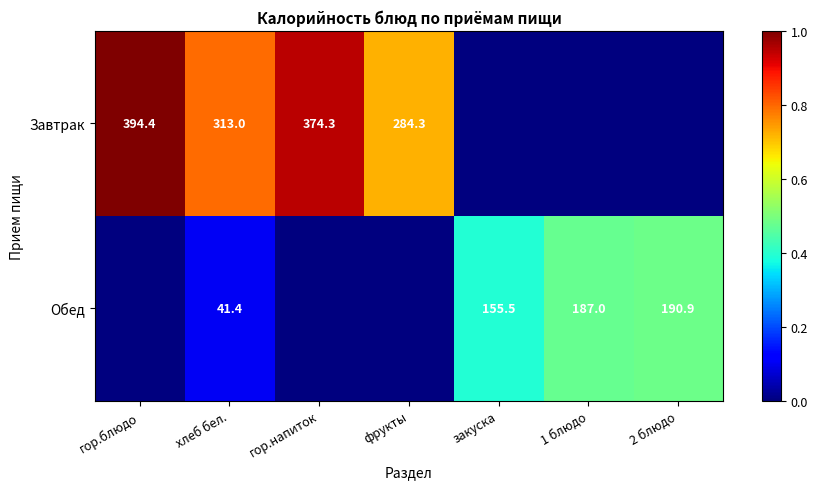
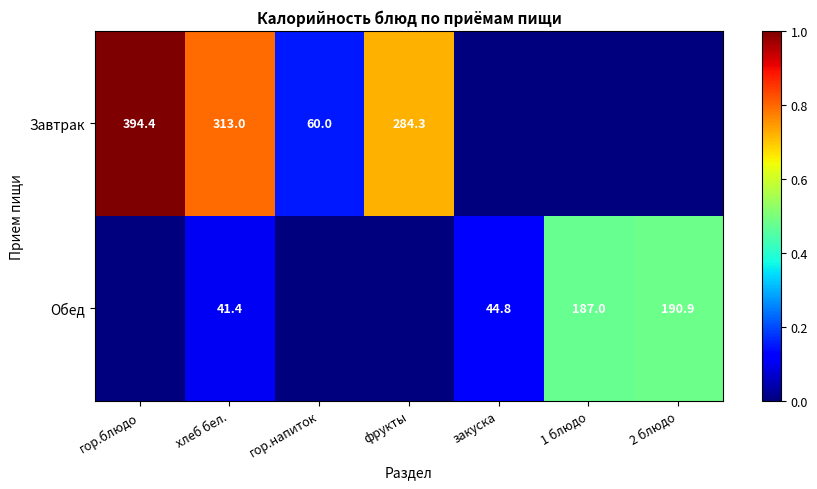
Завтрак, гор.напиток: 374.3 -> 60.0
Обед, закуска: 155.5 -> 44.8
